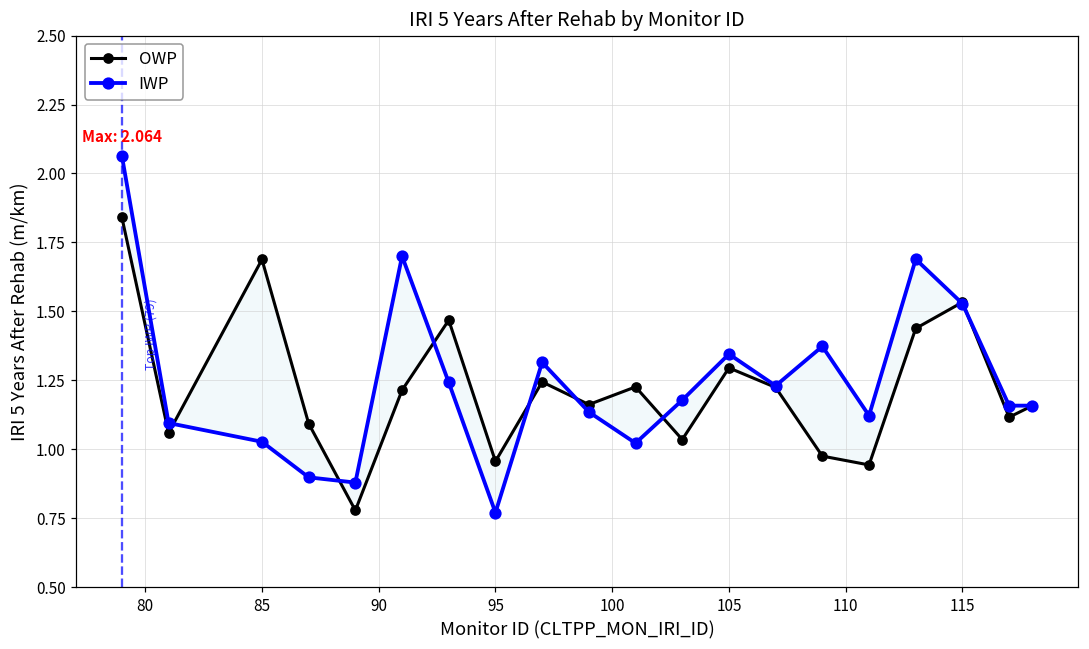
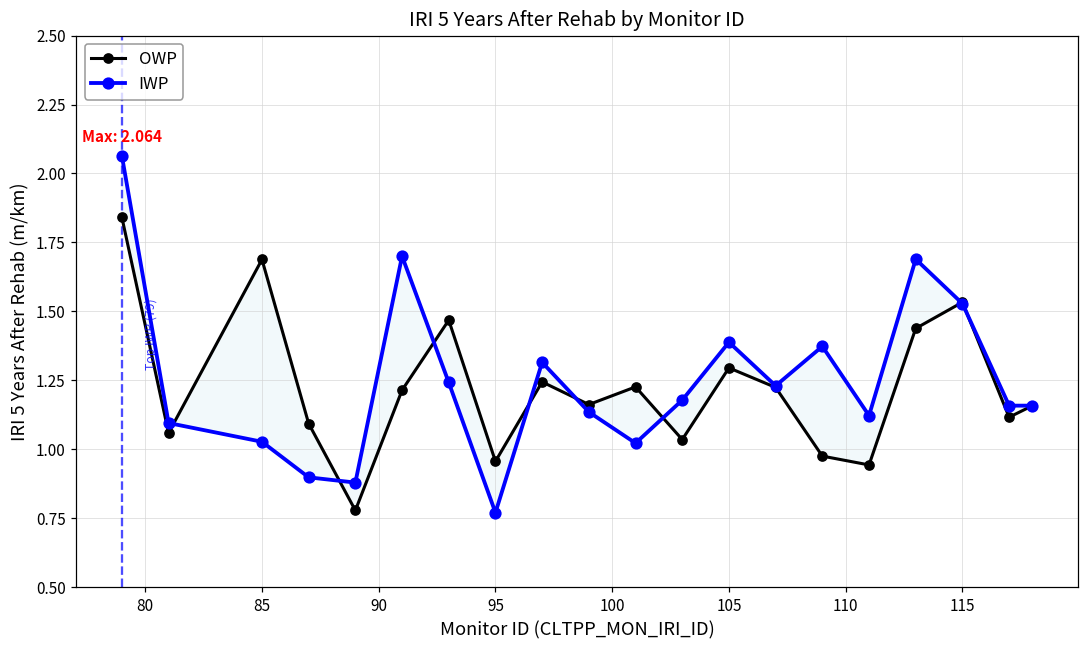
IWP, 105: 1.35 -> 1.39
